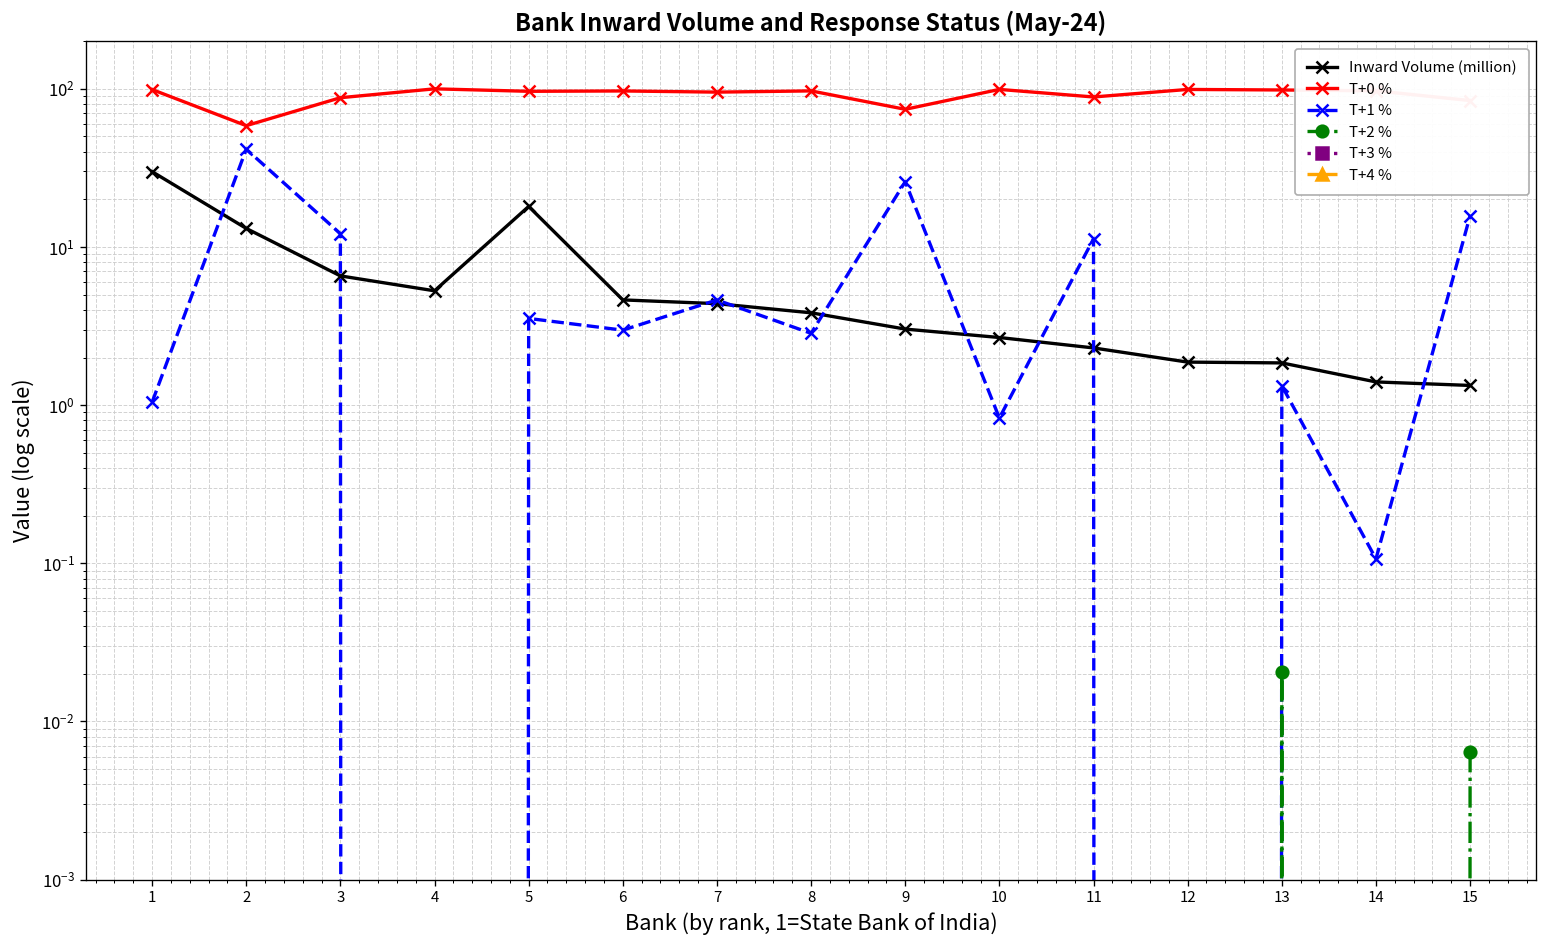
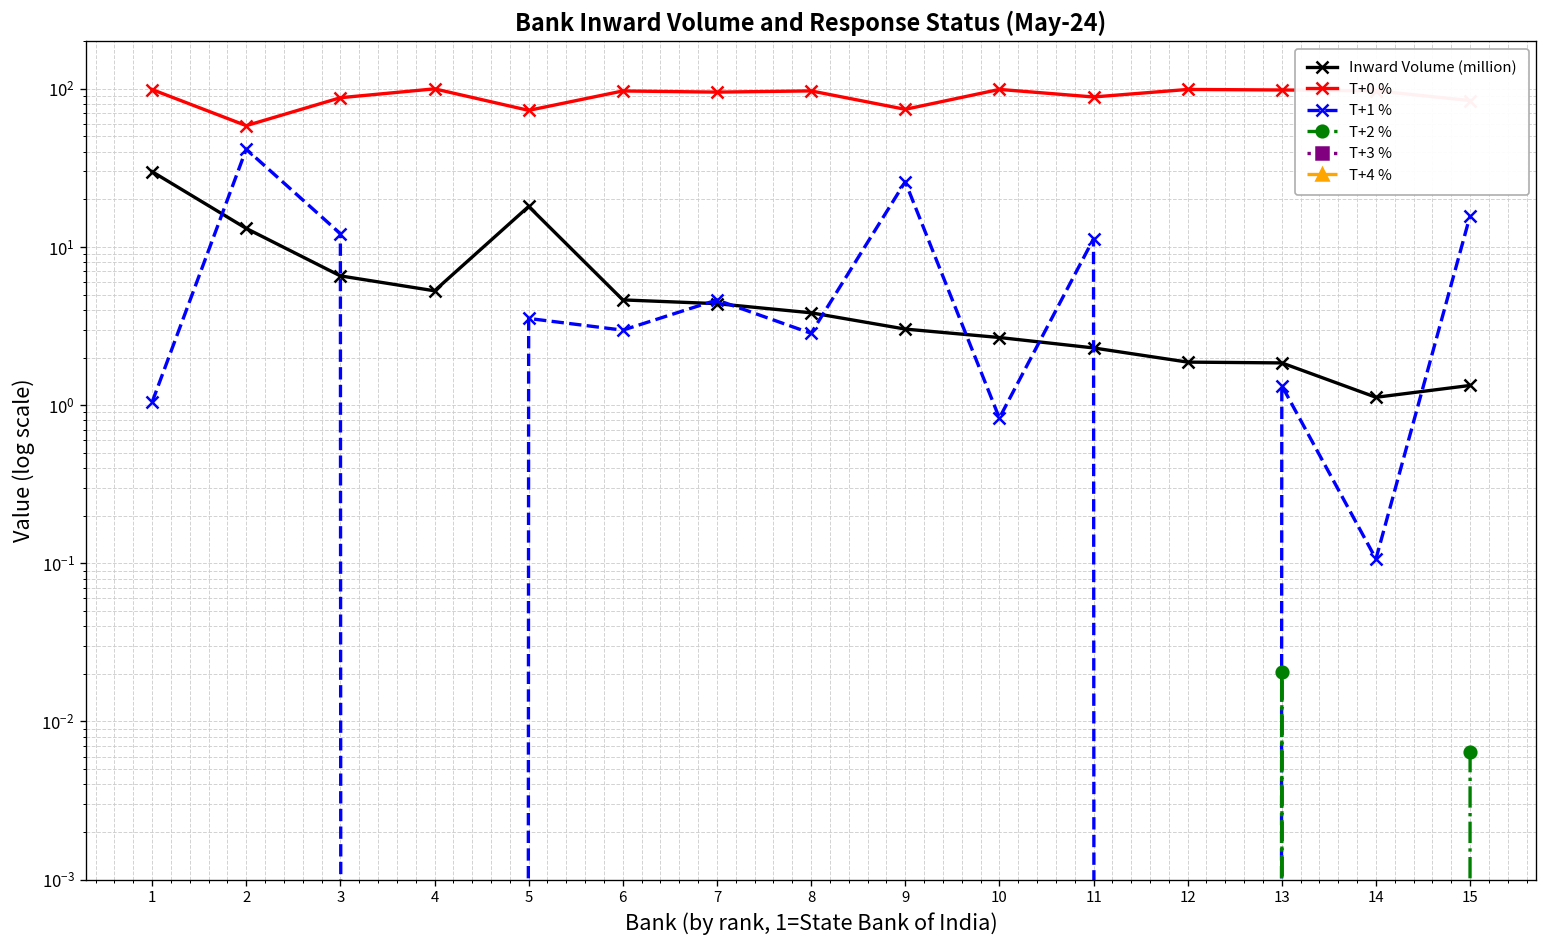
T+0 %, 5: 100 -> 70
Inward Volume (million), 14: 1.4 -> 1.1
